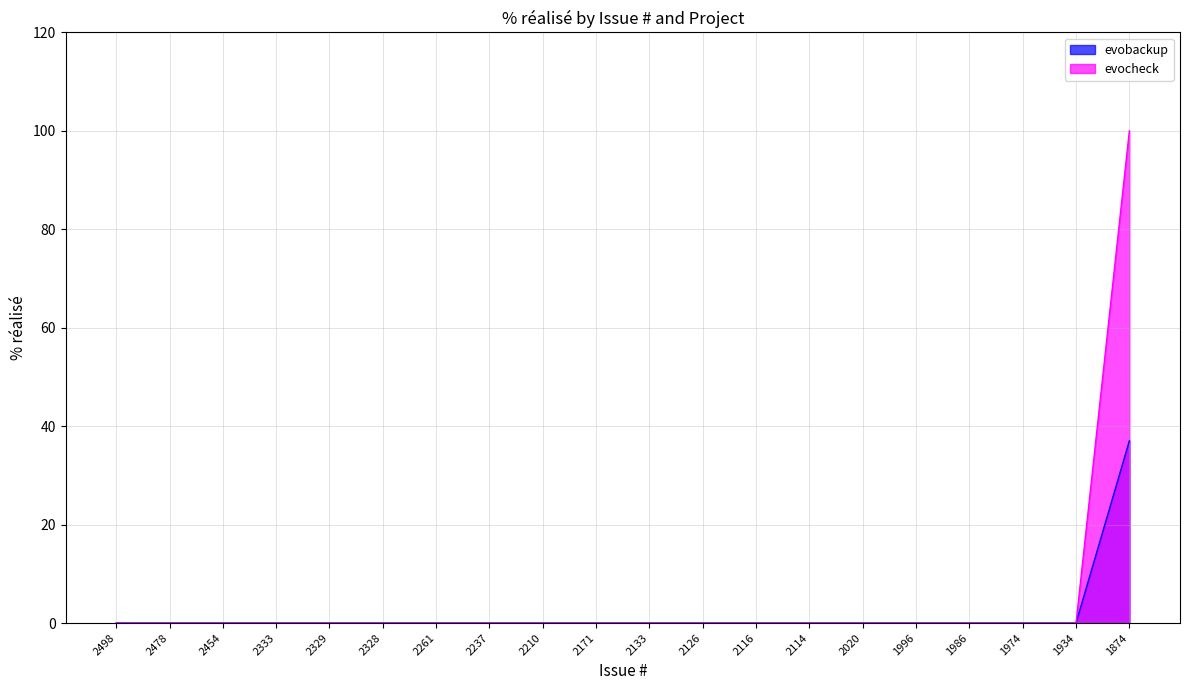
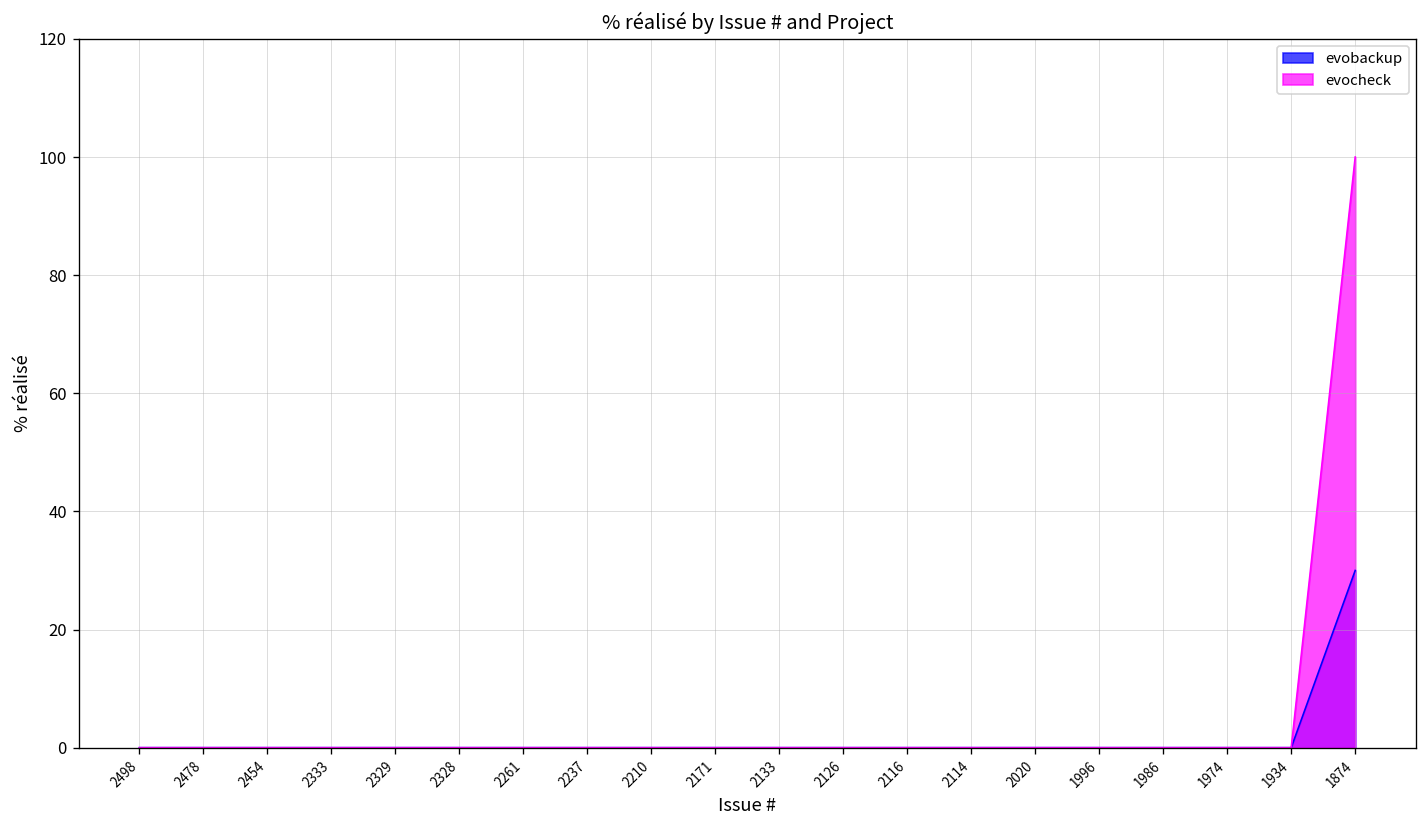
evobackup, 1874: 37 -> 30
